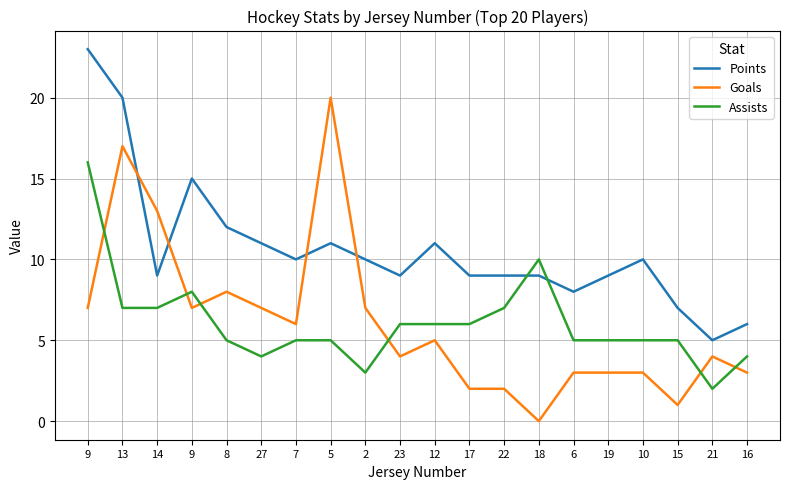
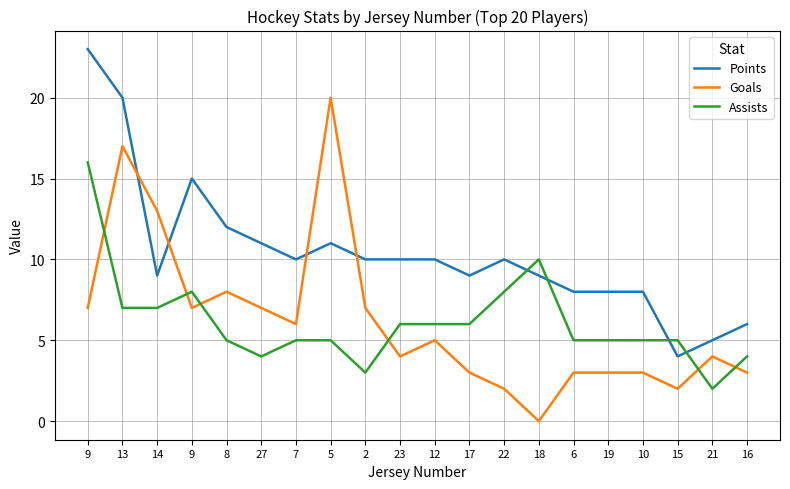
Points, 23: 9 -> 10
Points, 12: 11 -> 10
Goals, 17: 2 -> 3
Points, 22: 9 -> 10
Assists, 22: 7 -> 8
Points, 19: 9 -> 8
Points, 10: 10 -> 8
Points, 15: 7 -> 4
Goals, 15: 1 -> 2
